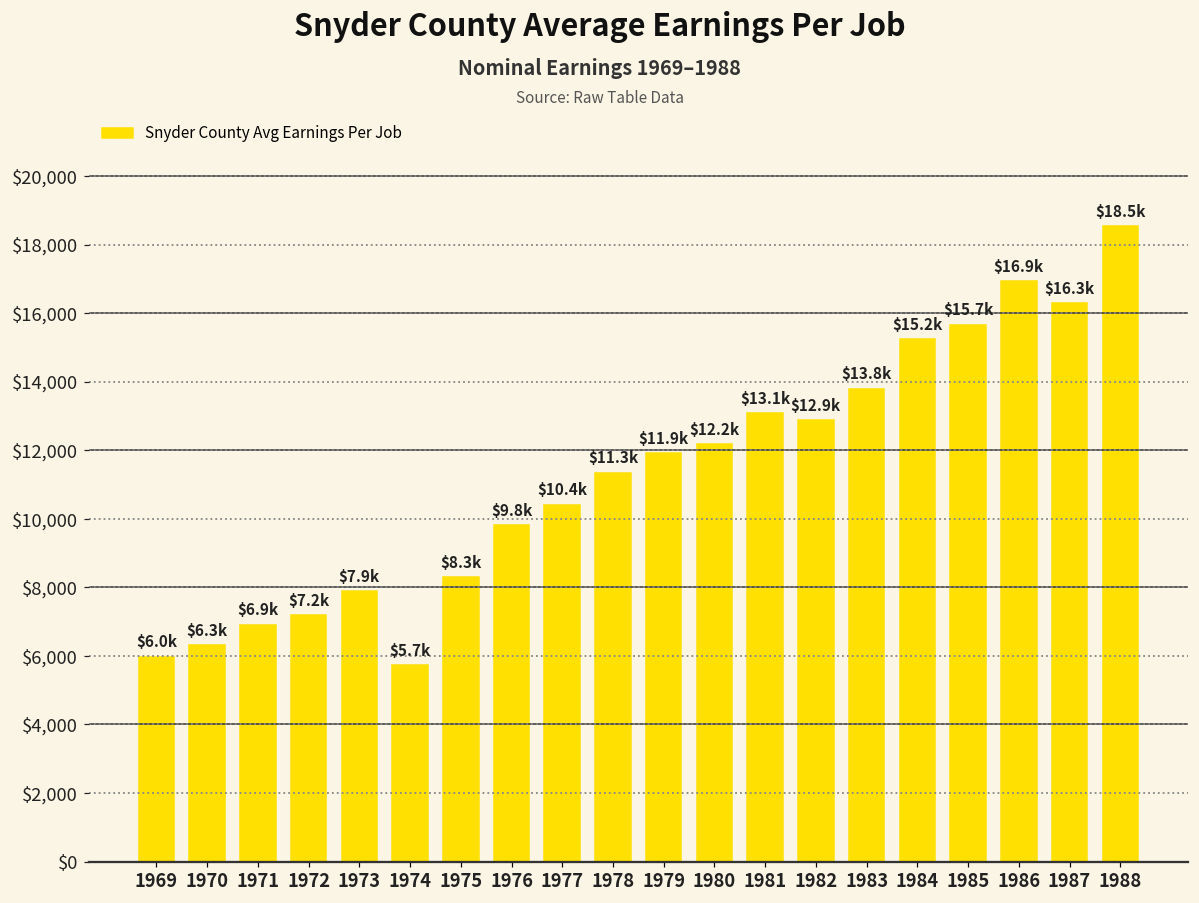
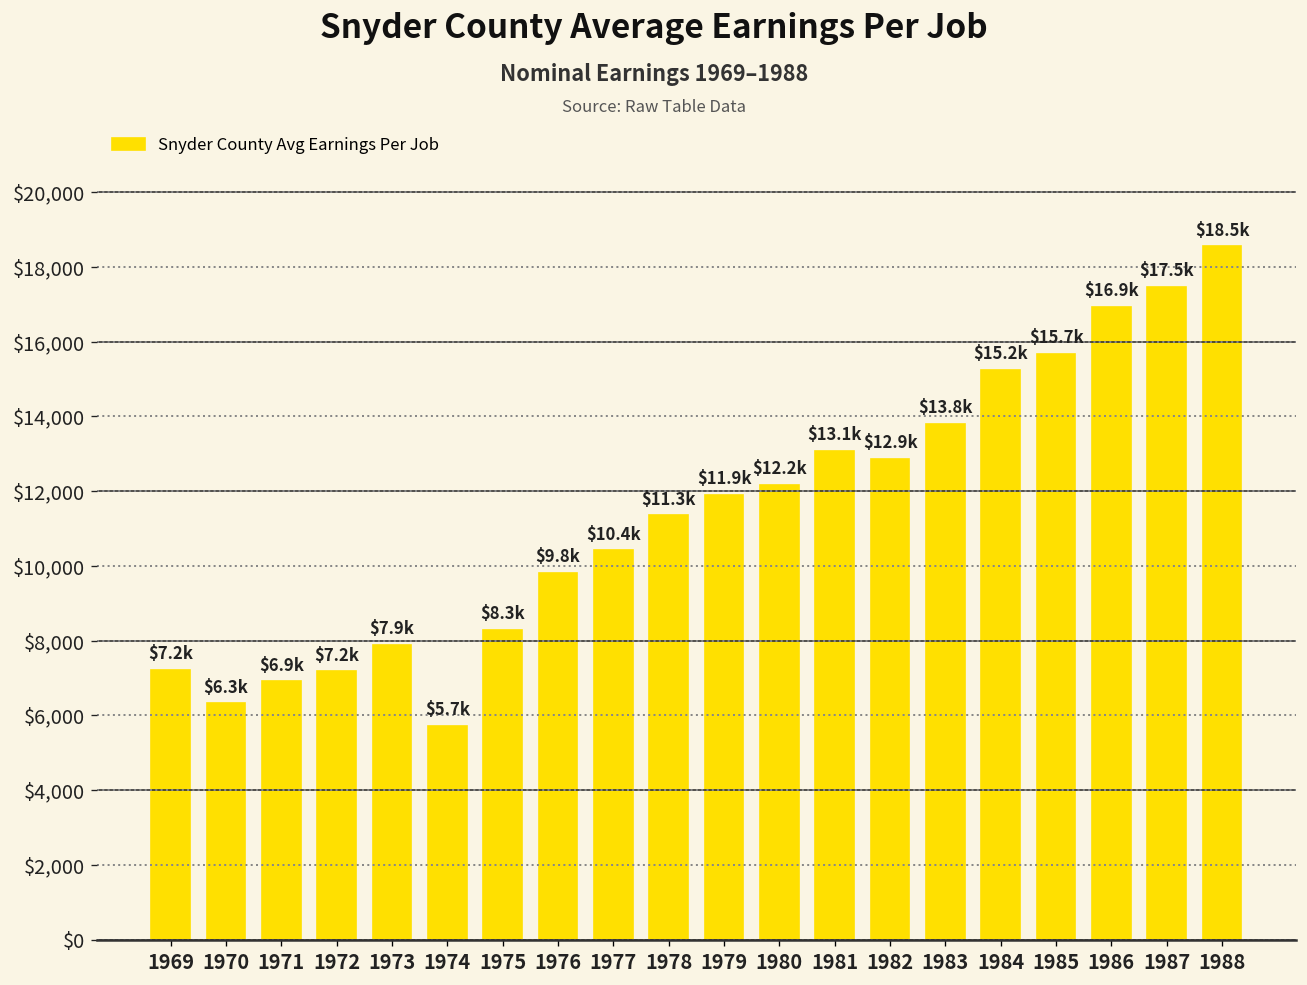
1969: $6.0k -> $7.2k
1987: $16.3k -> $17.5k
